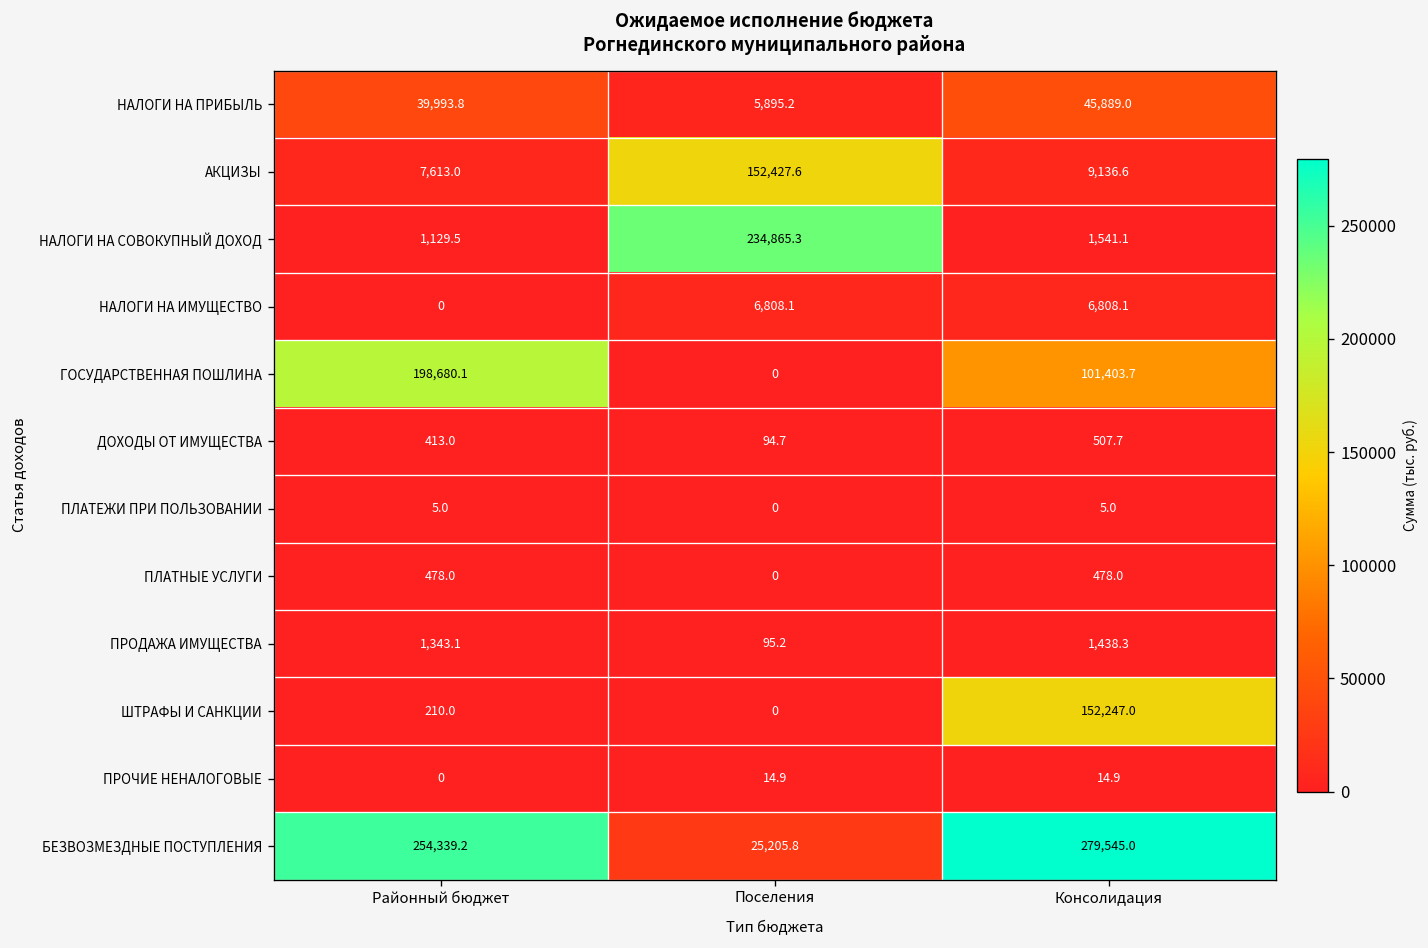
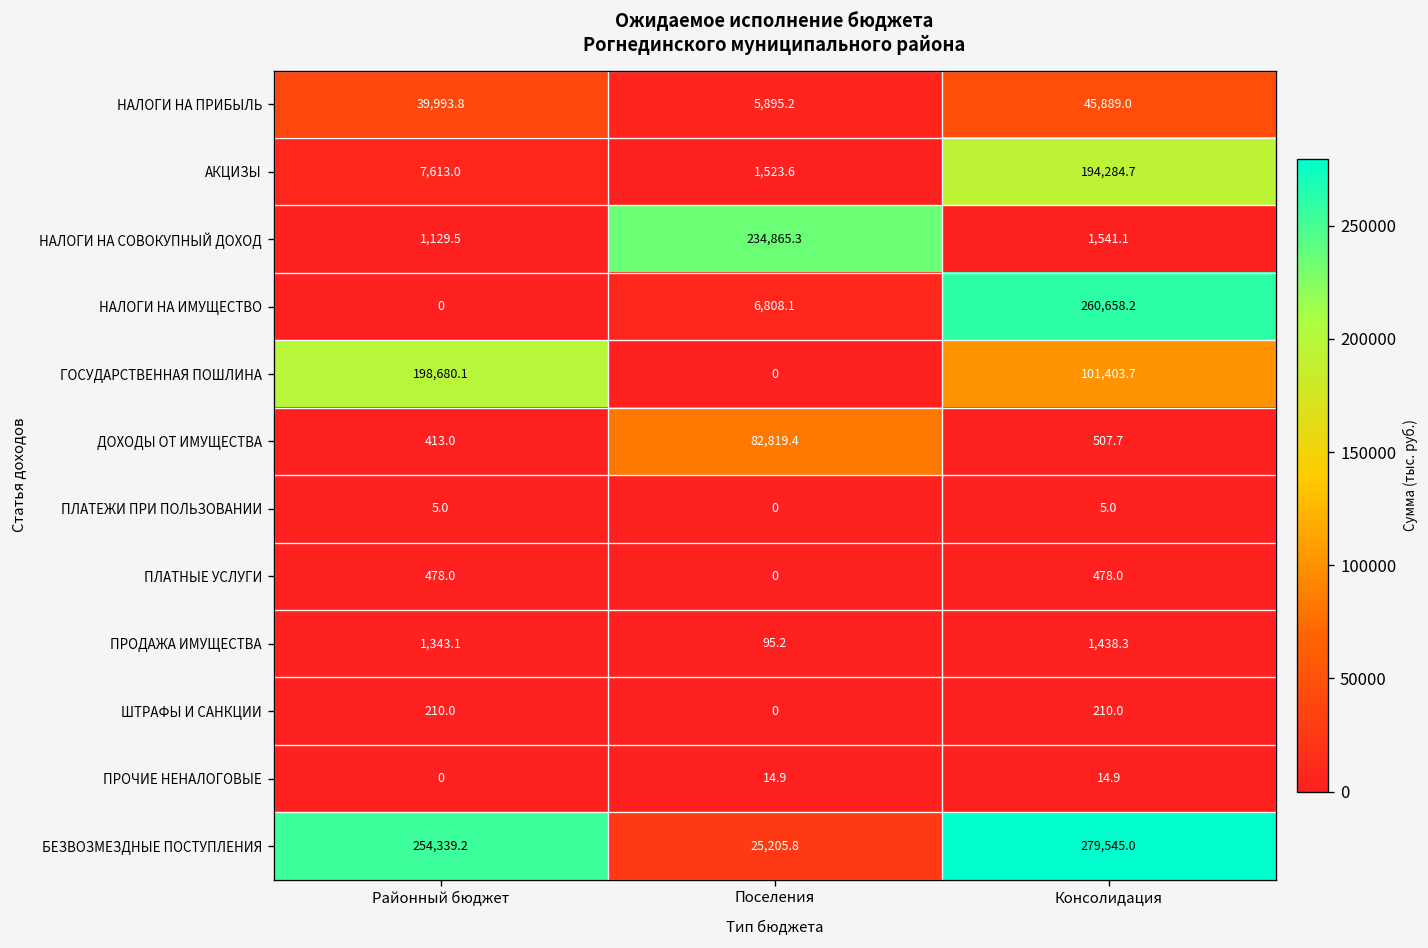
АКЦИЗЫ, Поселения: 152,427.6 -> 1,523.6
АКЦИЗЫ, Консолидация: 9,136.6 -> 194,284.7
НАЛОГИ НА ИМУЩЕСТВО, Консолидация: 6,808.1 -> 260,658.2
ДОХОДЫ ОТ ИМУЩЕСТВА, Поселения: 94.7 -> 82,819.4
ШТРАФЫ И САНКЦИИ, Консолидация: 152,247.0 -> 210.0
